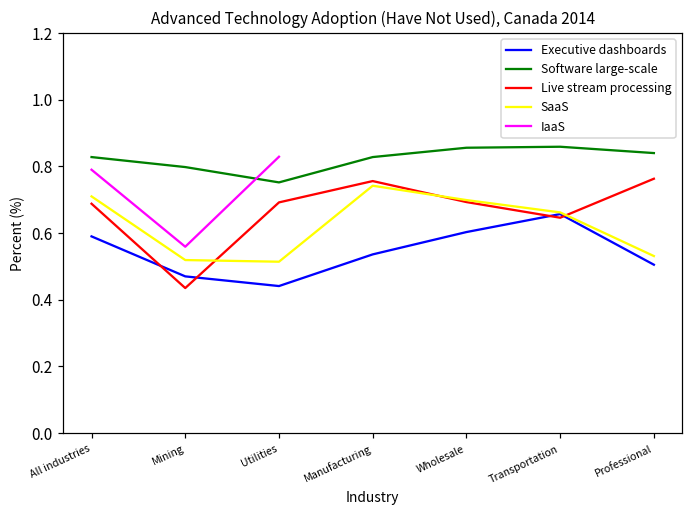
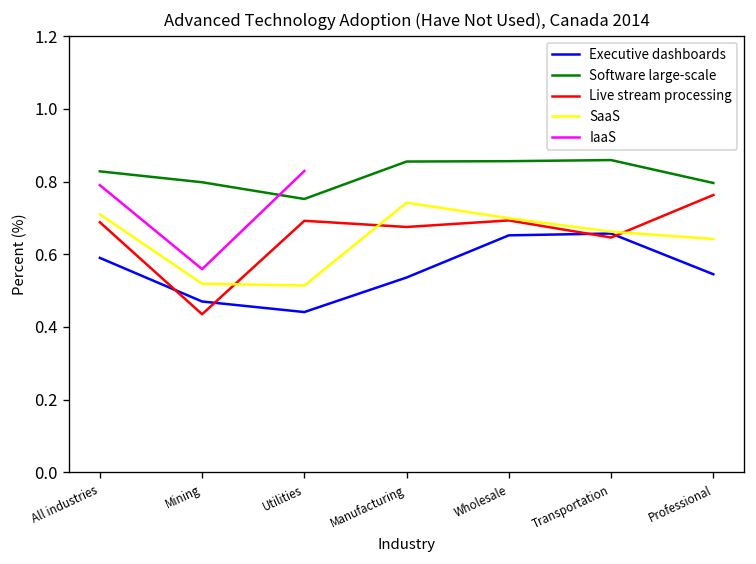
Software large-scale, Manufacturing: 0.83 -> 0.86
Live stream processing, Manufacturing: 0.76 -> 0.68
Executive dashboards, Wholesale: 0.60 -> 0.65
Executive dashboards, Professional: 0.51 -> 0.55
Software large-scale, Professional: 0.84 -> 0.80
SaaS, Professional: 0.53 -> 0.64
